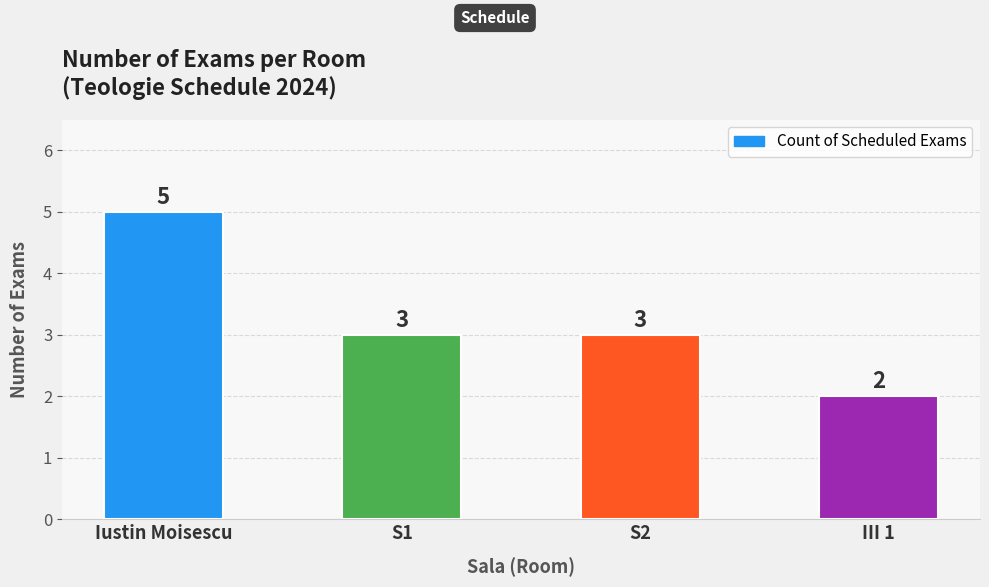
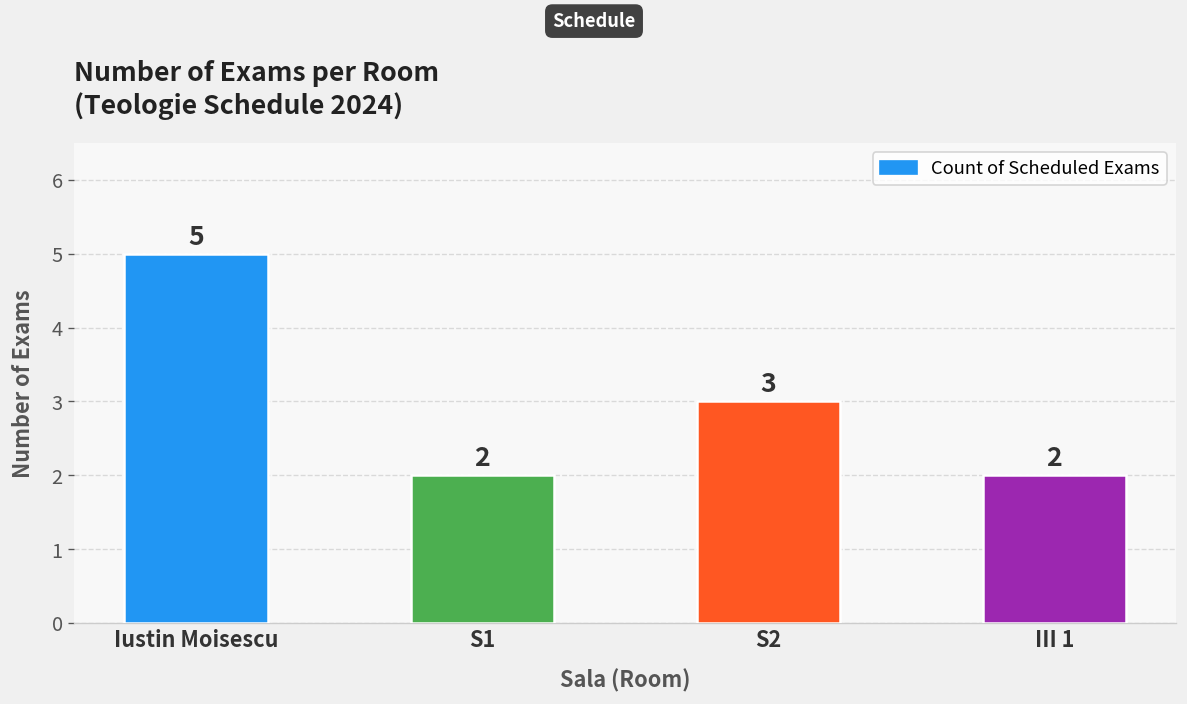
S1: 3 -> 2
